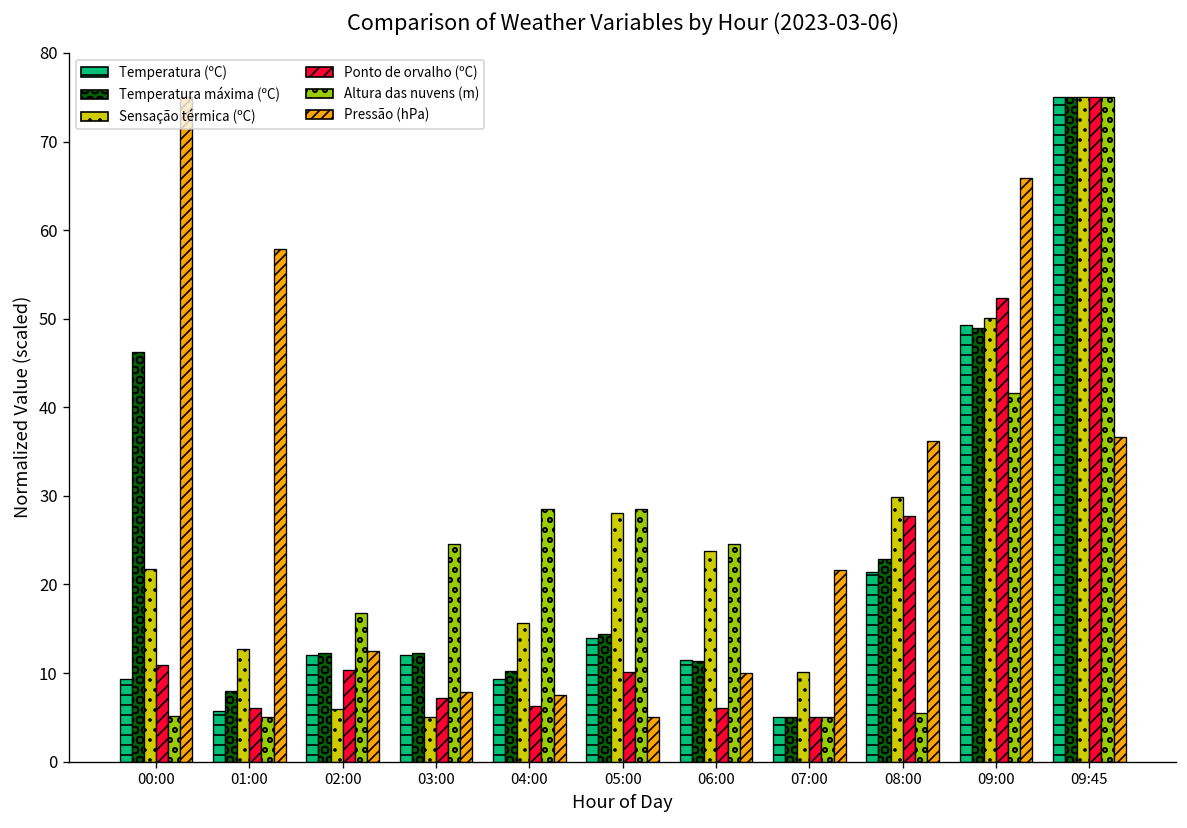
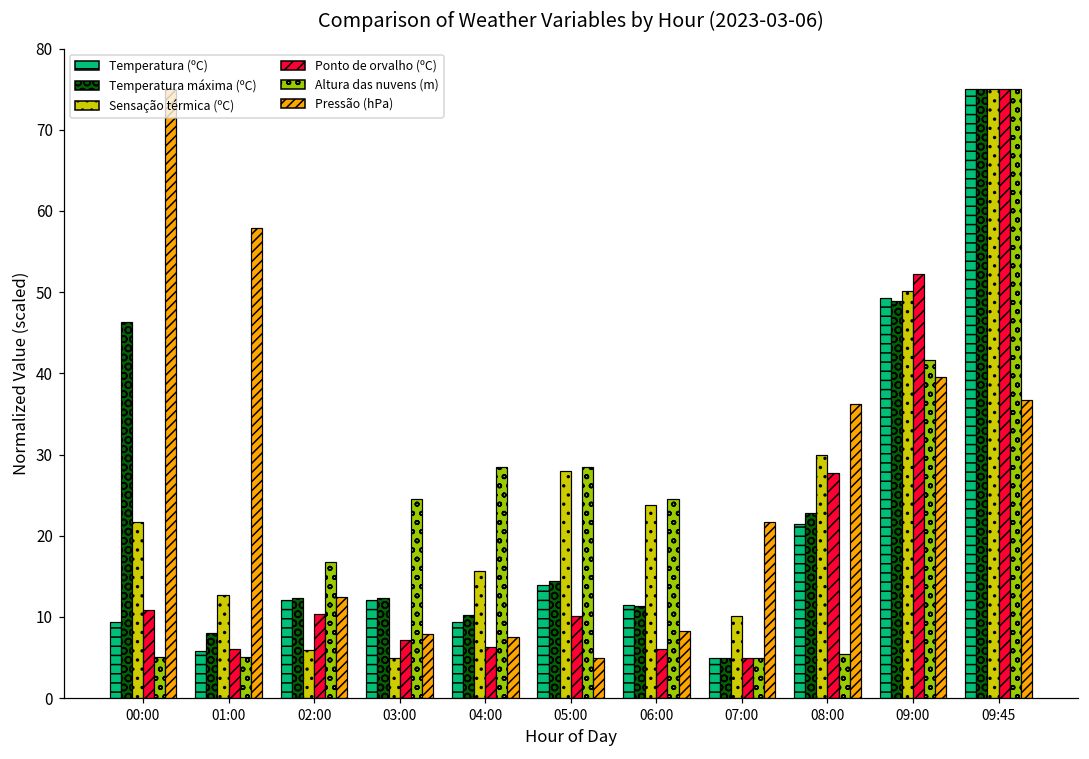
Pressão (hPa), 06:00: 10 -> 8
Pressão (hPa), 09:00: 66 -> 40
